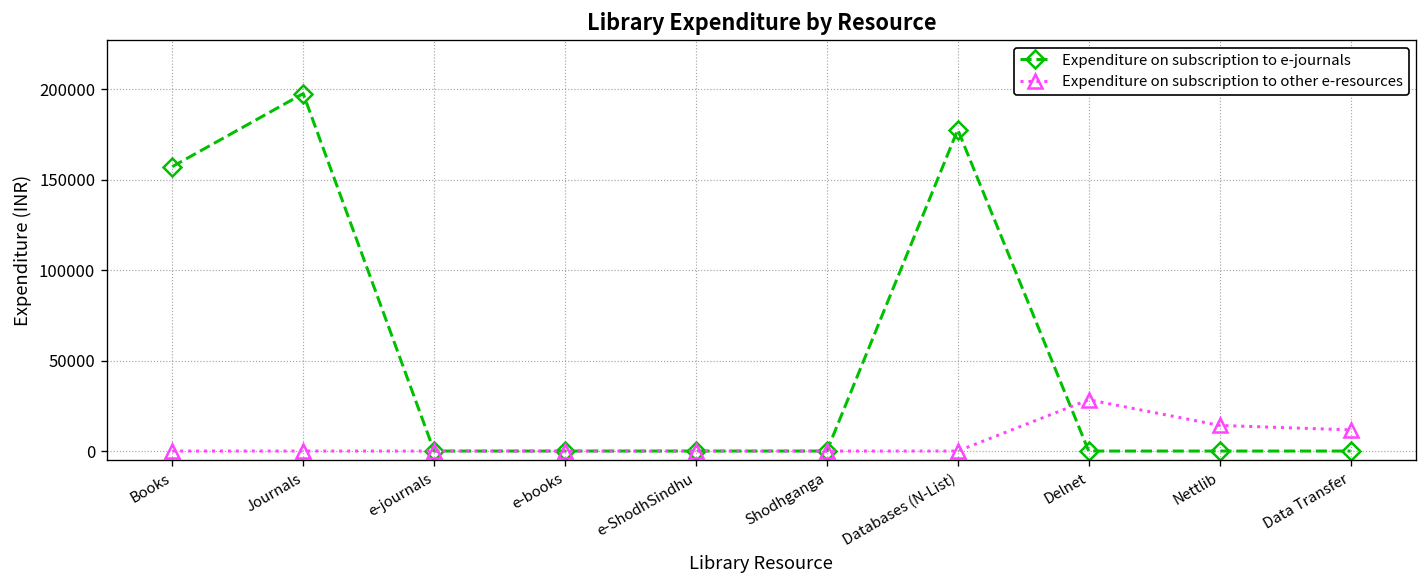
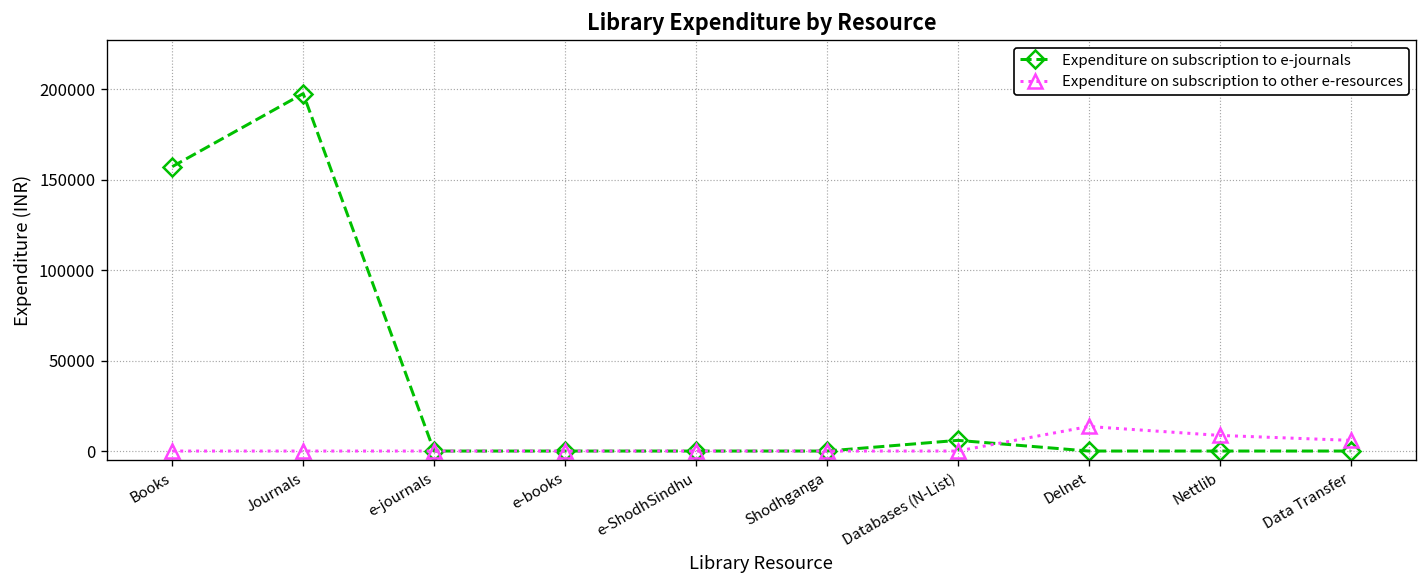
Expenditure on subscription to e-journals, Databases (N-List): 178000 -> 6000
Expenditure on subscription to other e-resources, Delnet: 28000 -> 14000
Expenditure on subscription to other e-resources, Nettlib: 14000 -> 9000
Expenditure on subscription to other e-resources, Data Transfer: 12000 -> 6000
